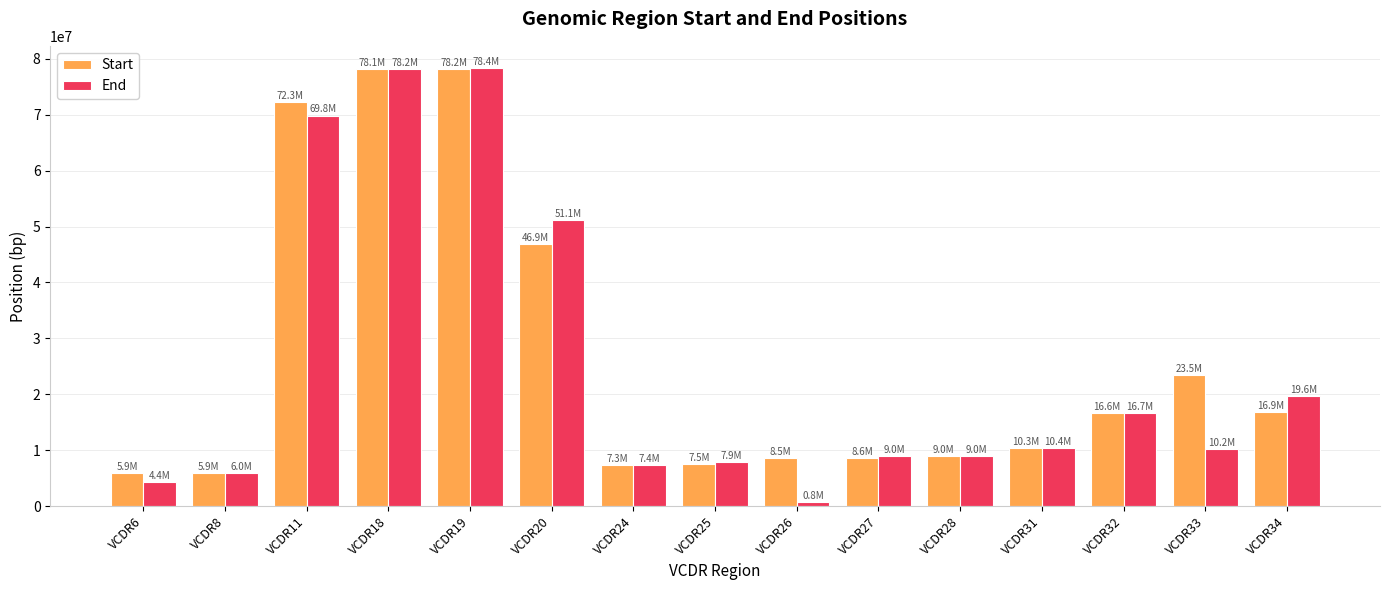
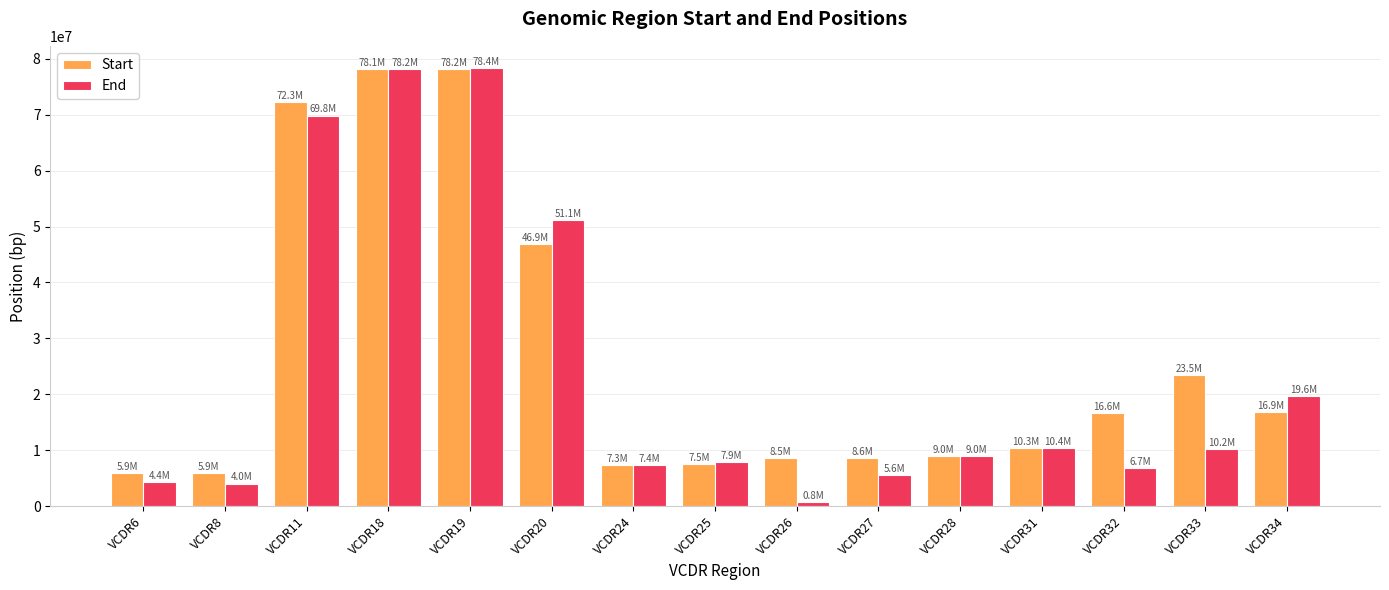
End, VCDR8: 6.0M -> 4.0M
End, VCDR27: 9.0M -> 5.6M
End, VCDR32: 16.7M -> 6.7M
